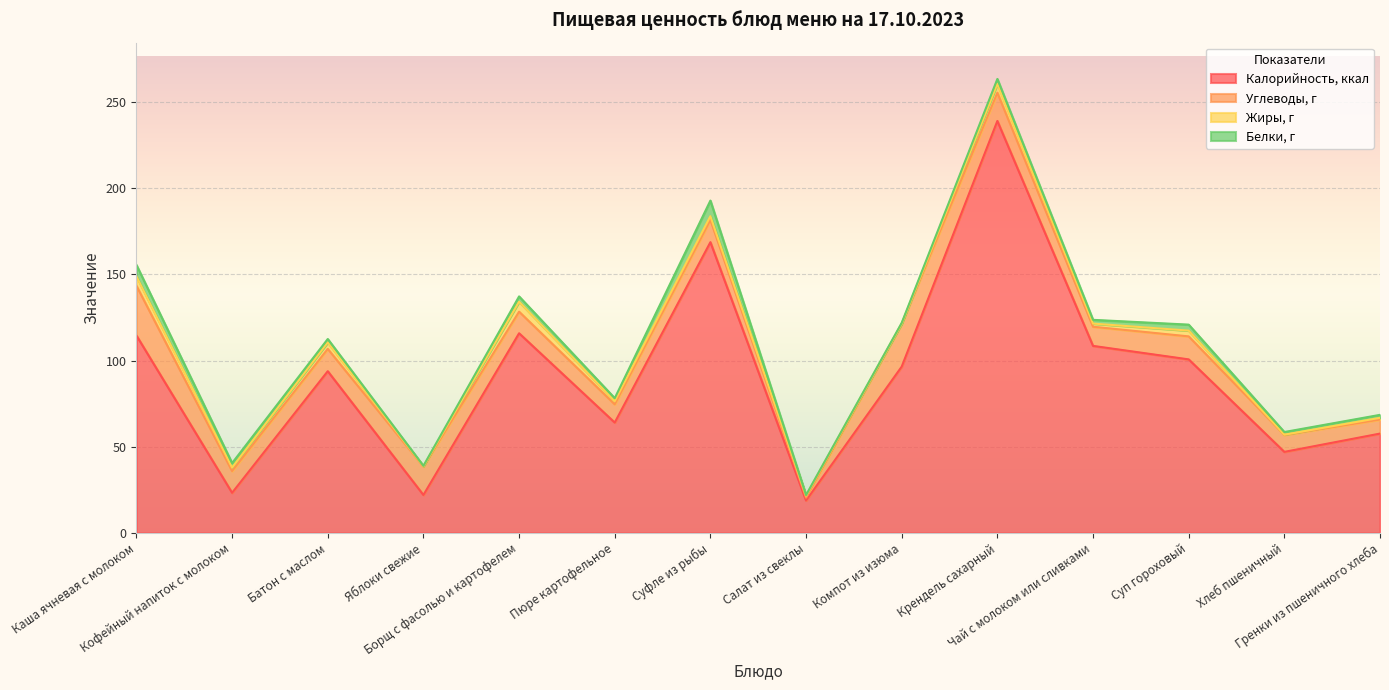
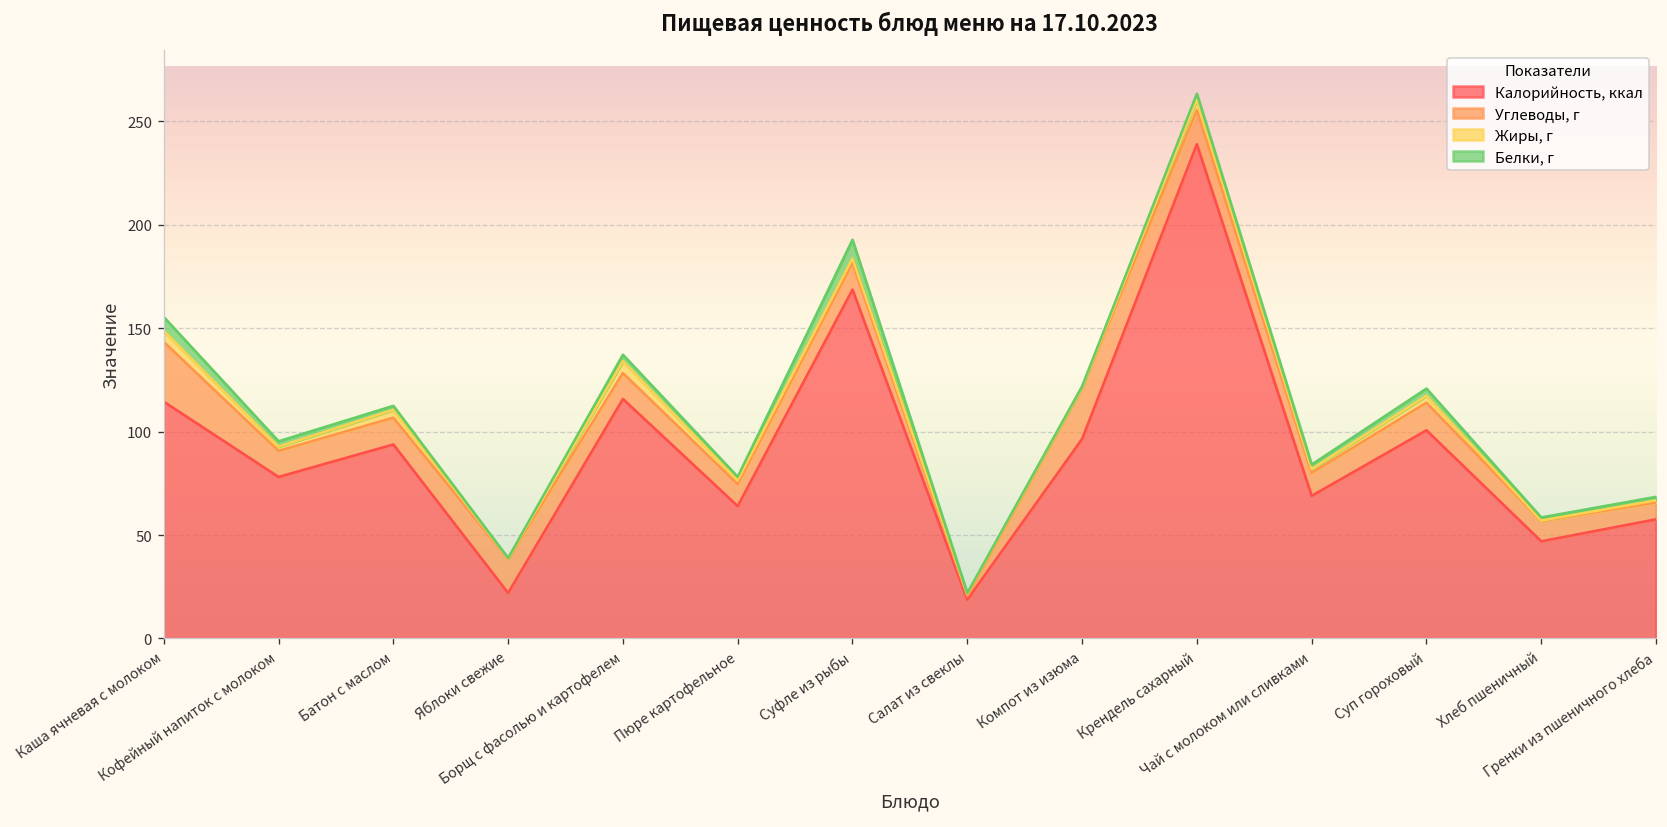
Калорийность, ккал, Кофейный напиток с молоком: 23 -> 78
Калорийность, ккал, Чай с молоком или сливками: 108 -> 69
